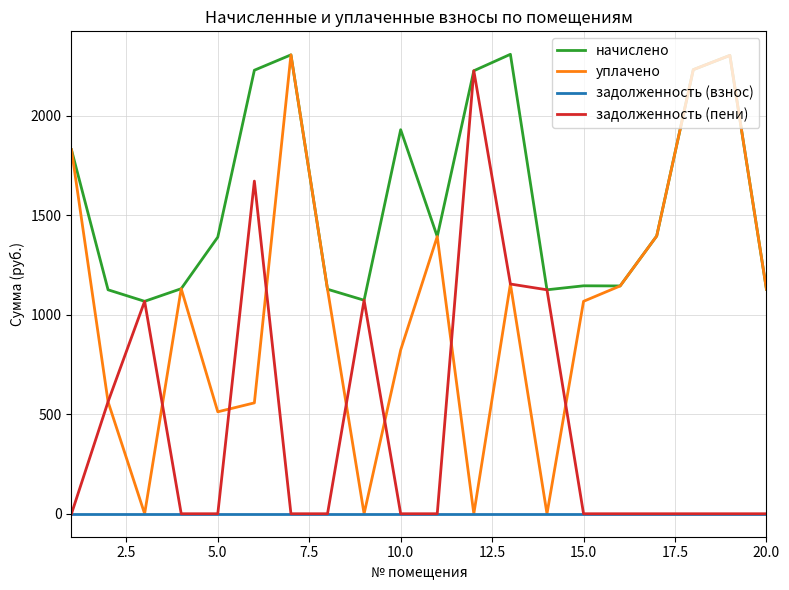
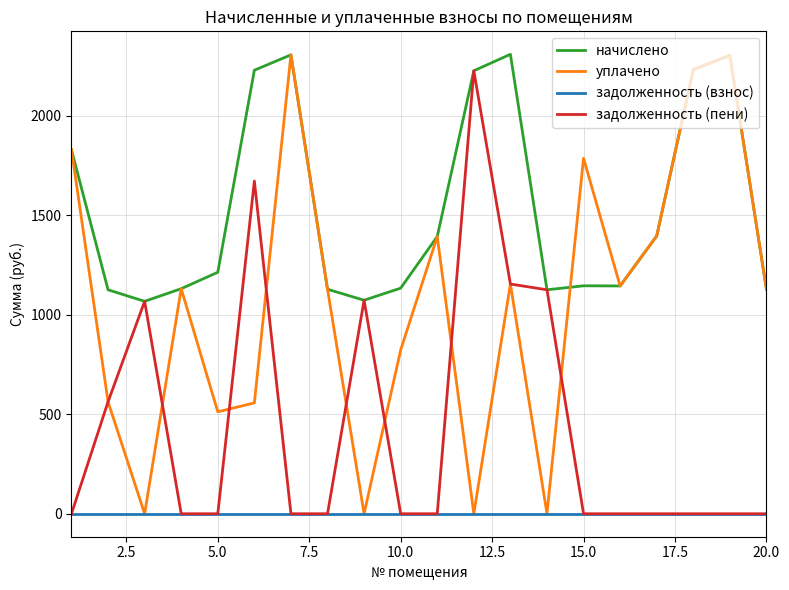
начислено, 5.0: 1390 -> 1210
начислено, 10.0: 1930 -> 1130
уплачено, 15.0: 1070 -> 1790
